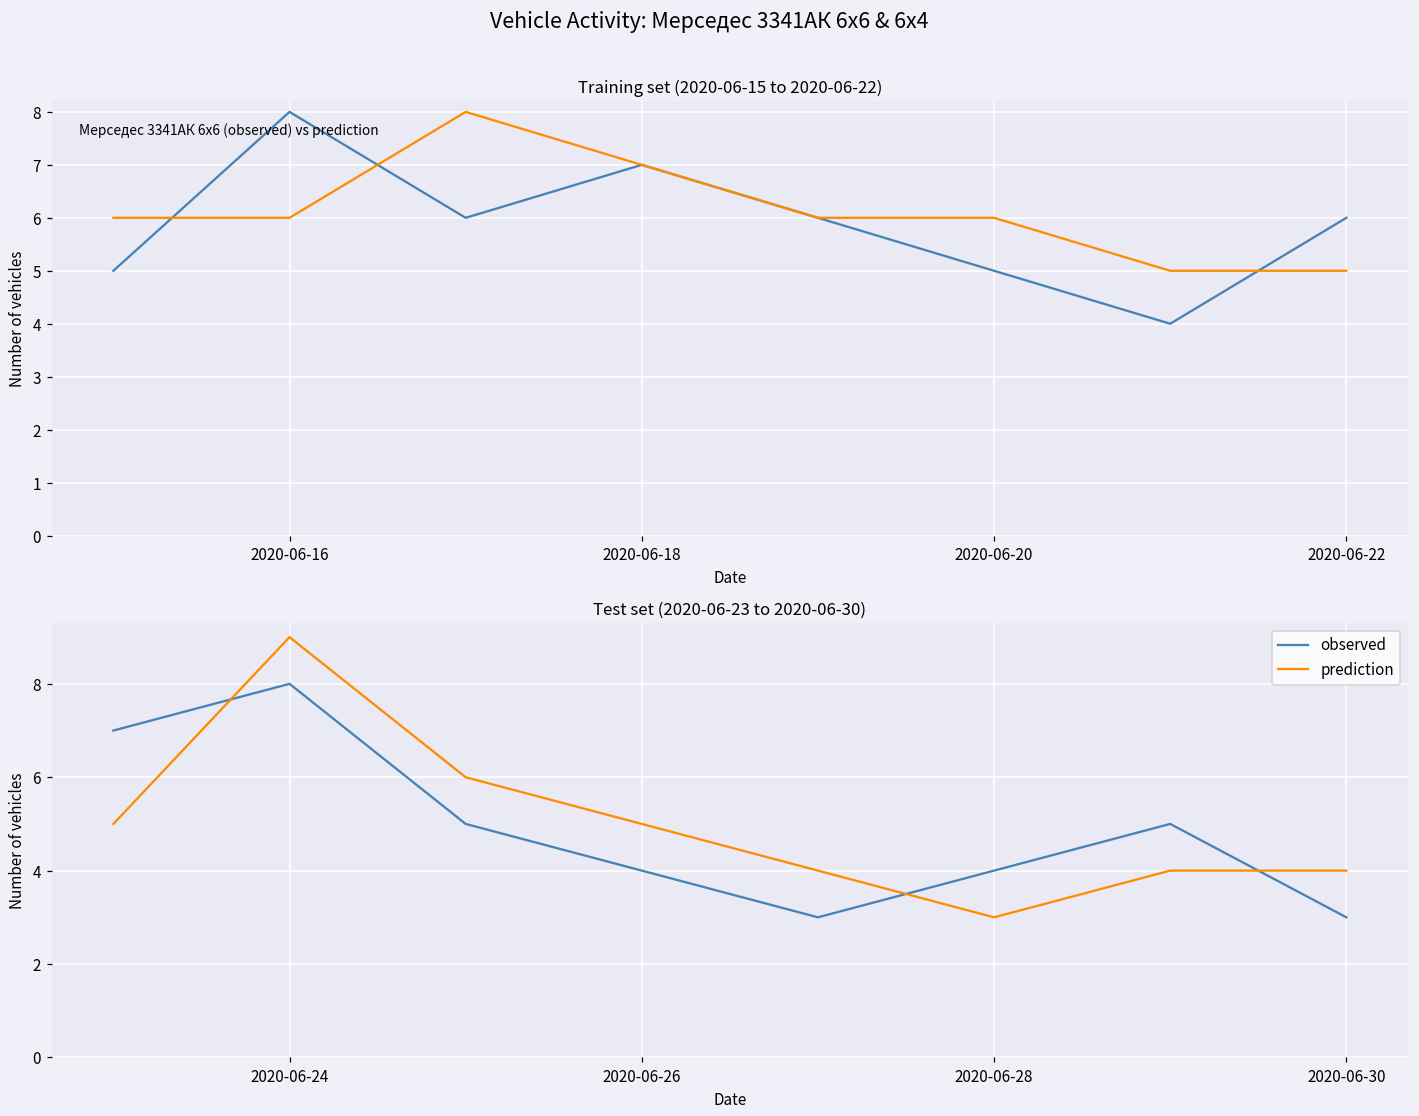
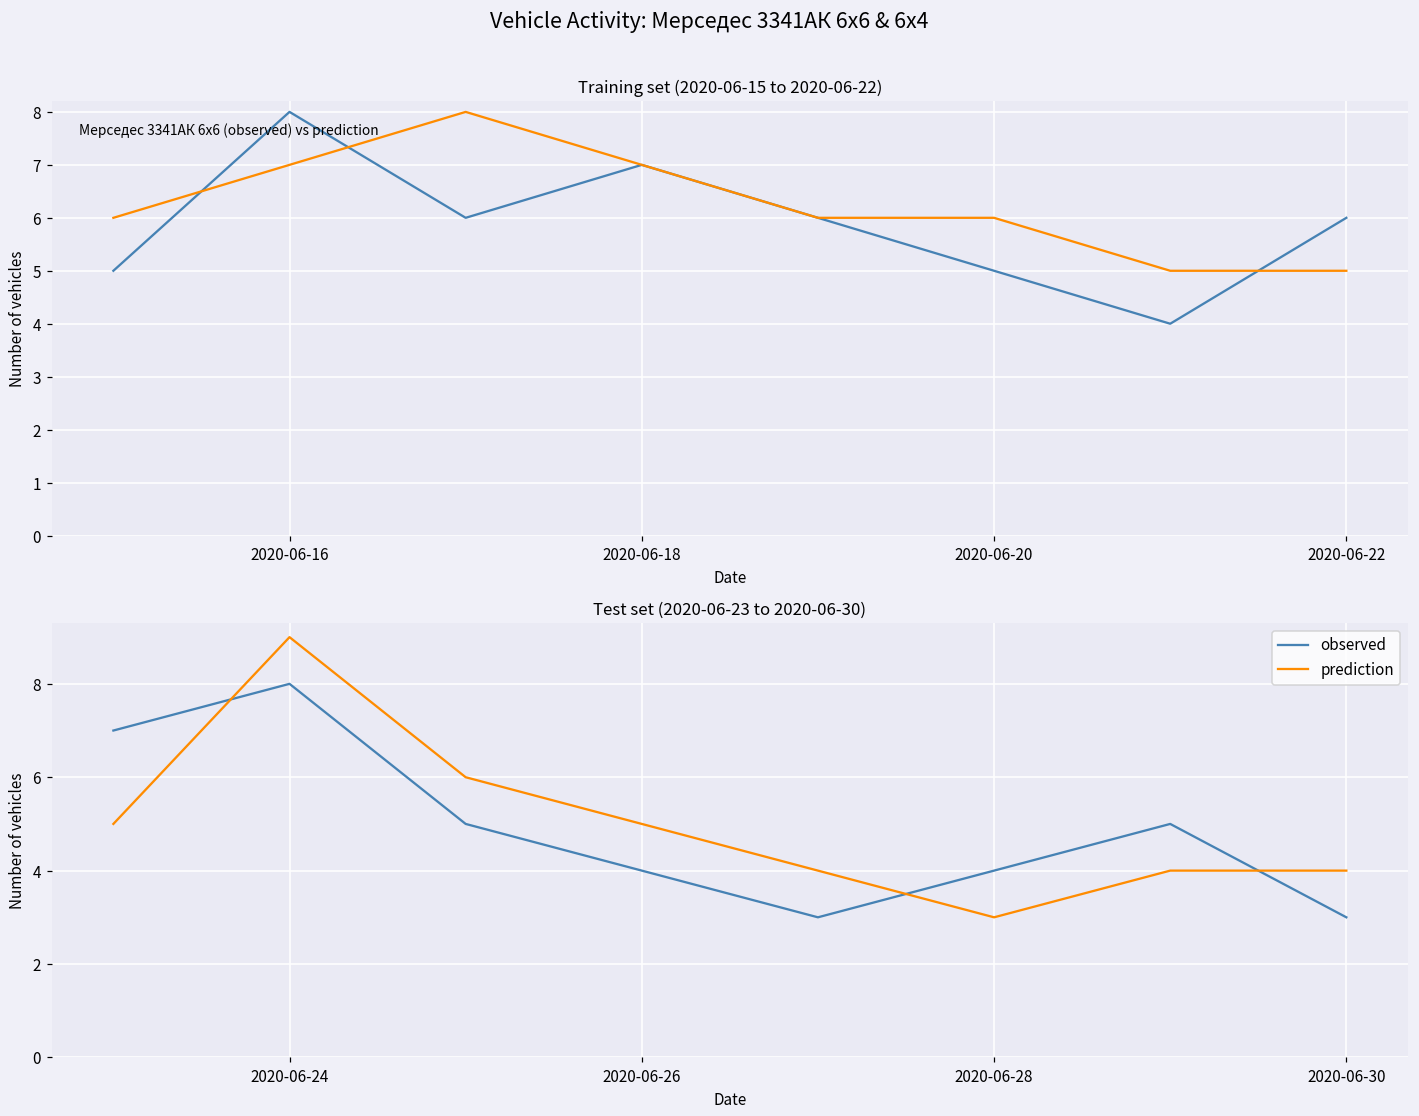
Training set (2020-06-15 to 2020-06-22), prediction, 2020-06-16: 6 -> 7
